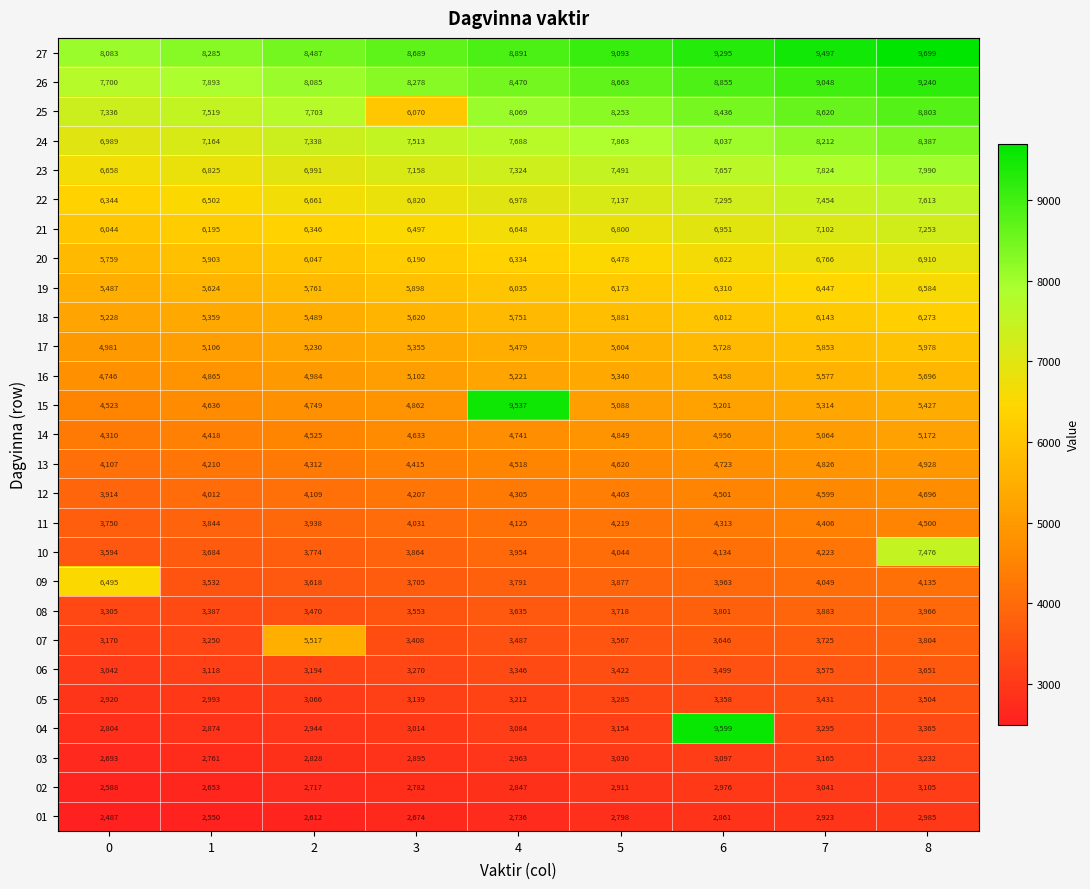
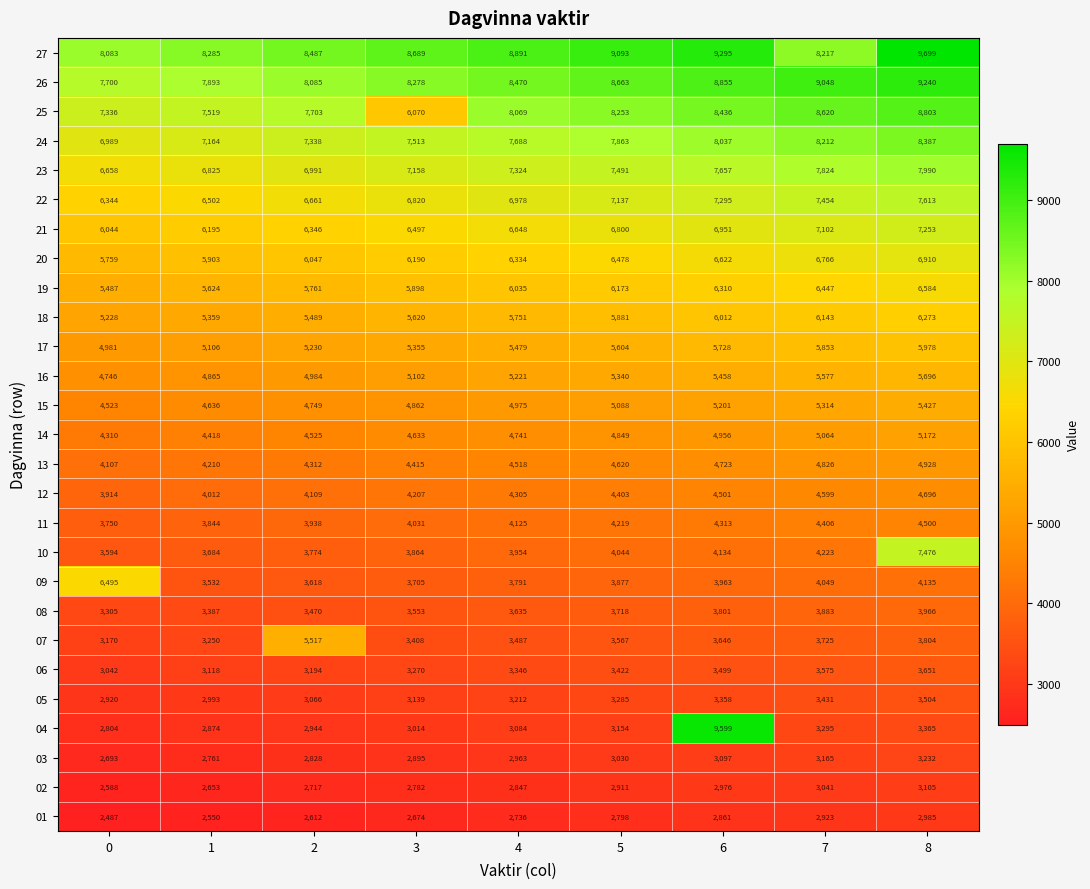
27, 7: 9,497 -> 8,217
15, 4: 9,537 -> 4,975
